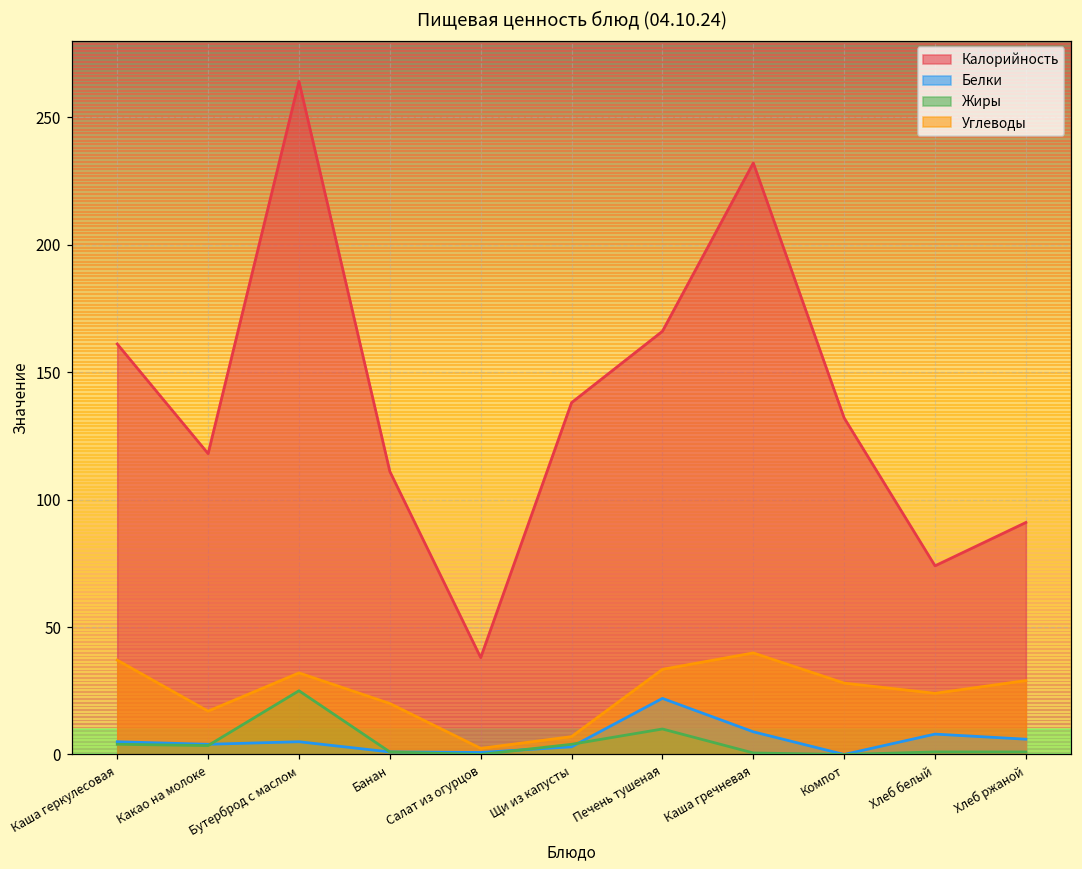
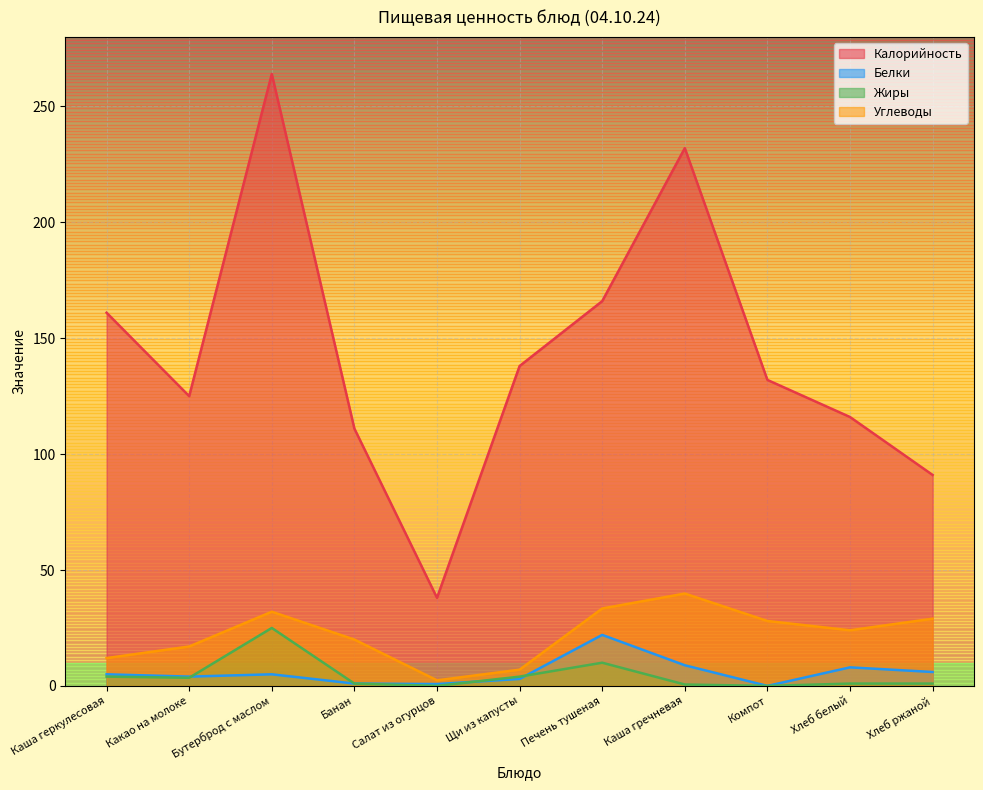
Углеводы, Каша геркулесовая: 37 -> 12
Калорийность, Какао на молоке: 118 -> 125
Калорийность, Хлеб белый: 74 -> 116
